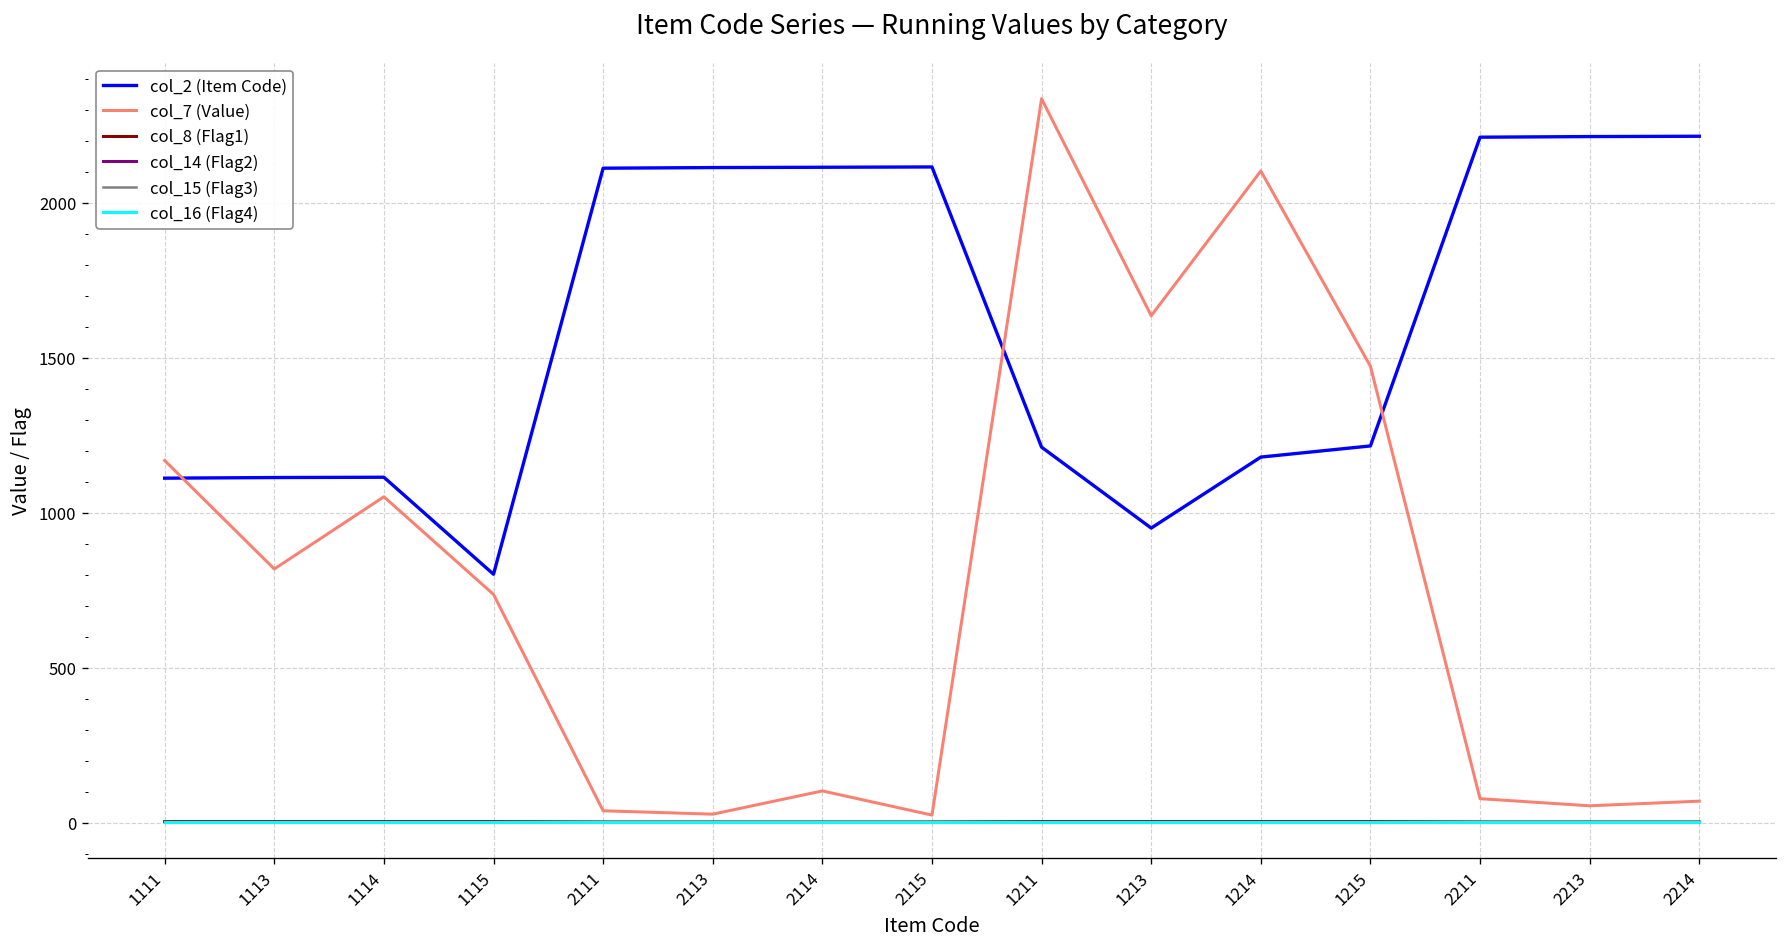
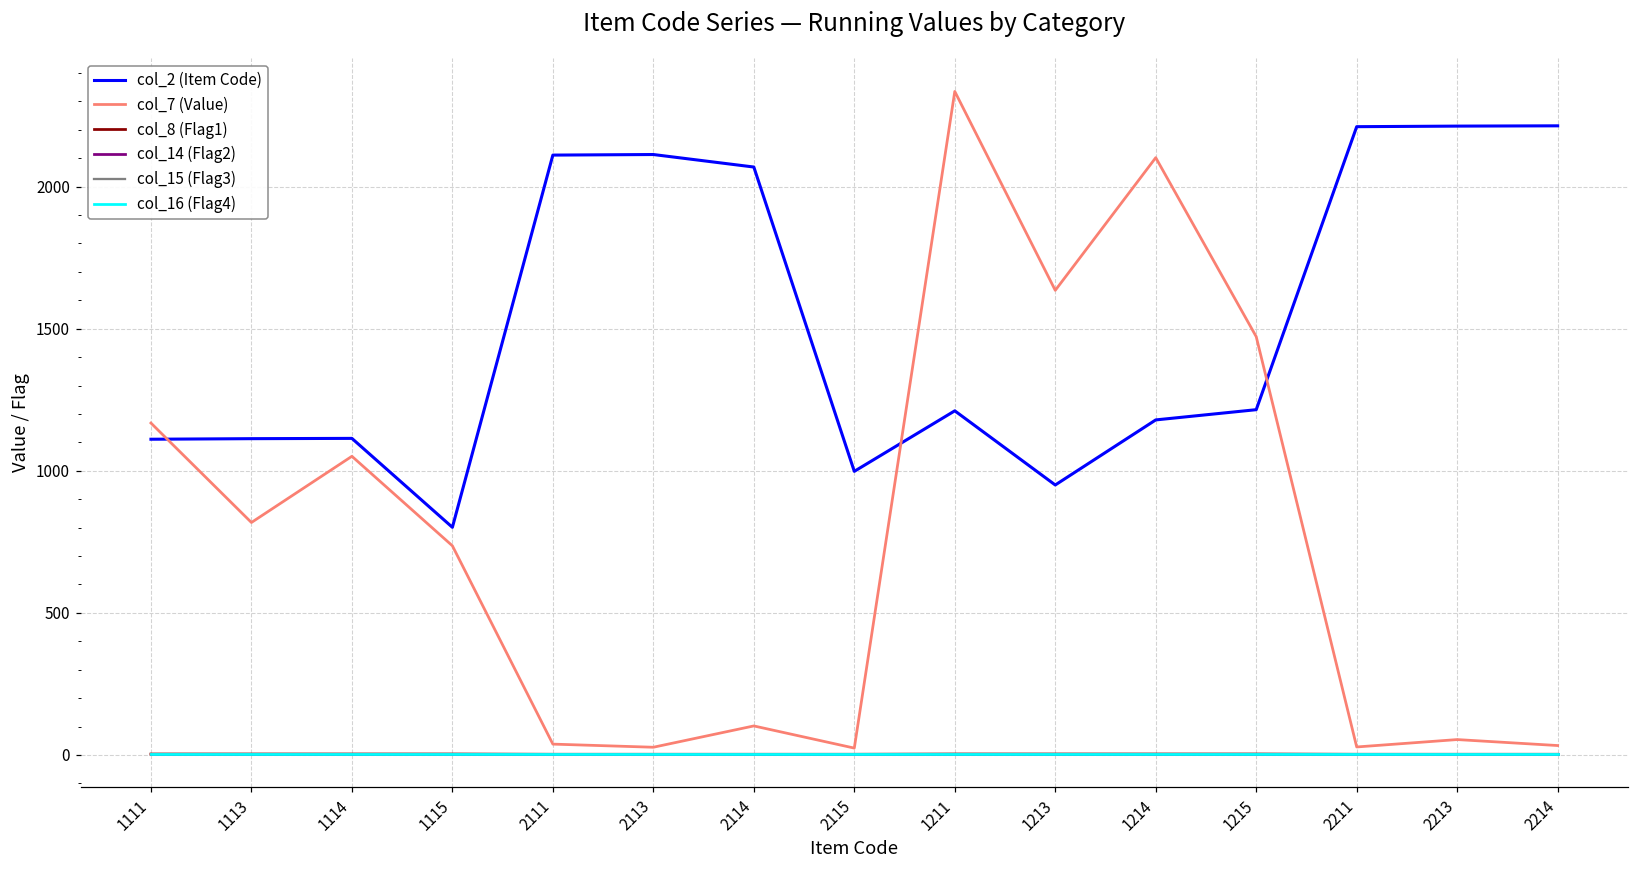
col_2 (Item Code), 2114: 2110 -> 2070
col_2 (Item Code), 2115: 2120 -> 1000
col_7 (Value), 2211: 80 -> 30
col_7 (Value), 2214: 70 -> 30
